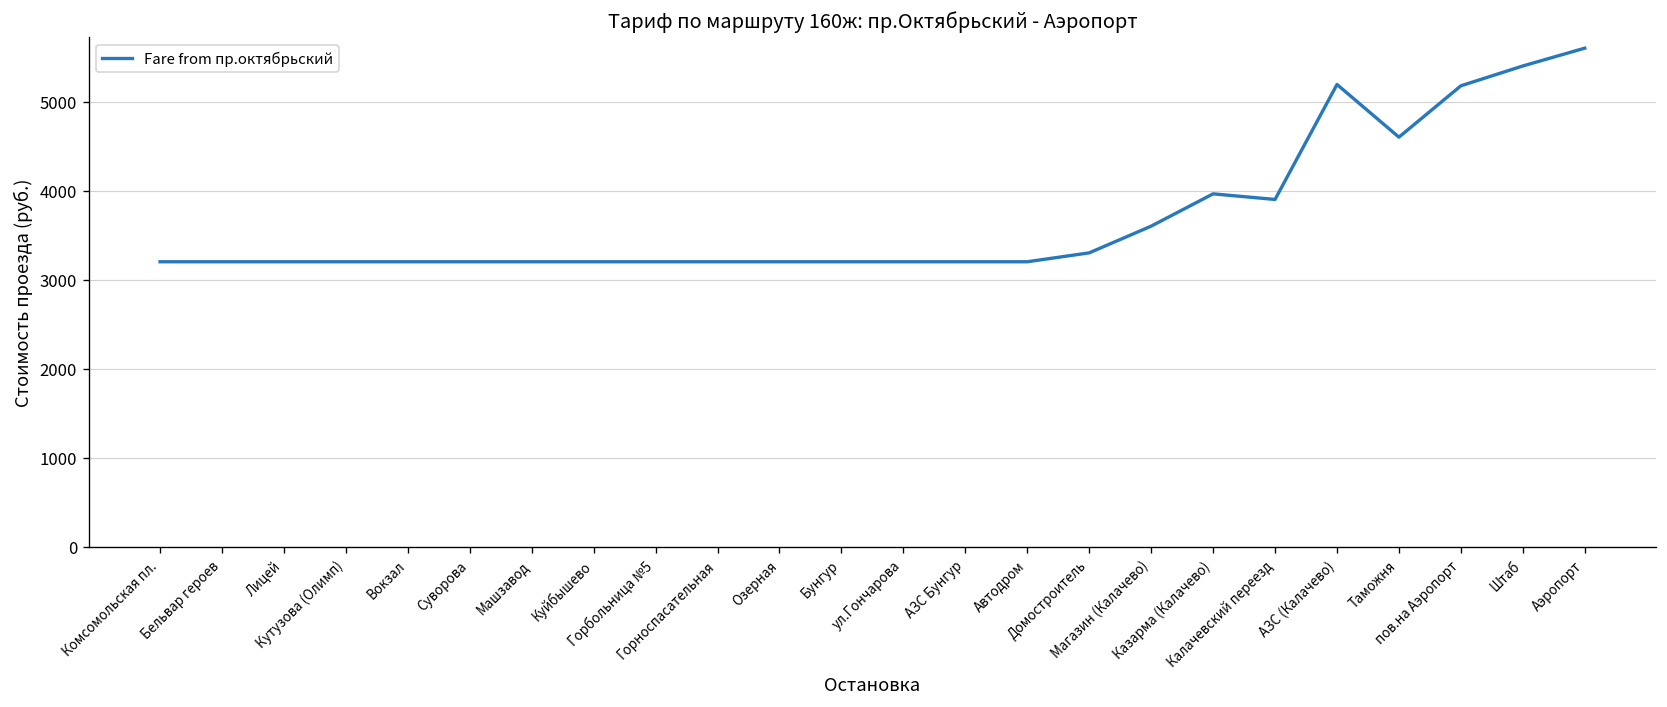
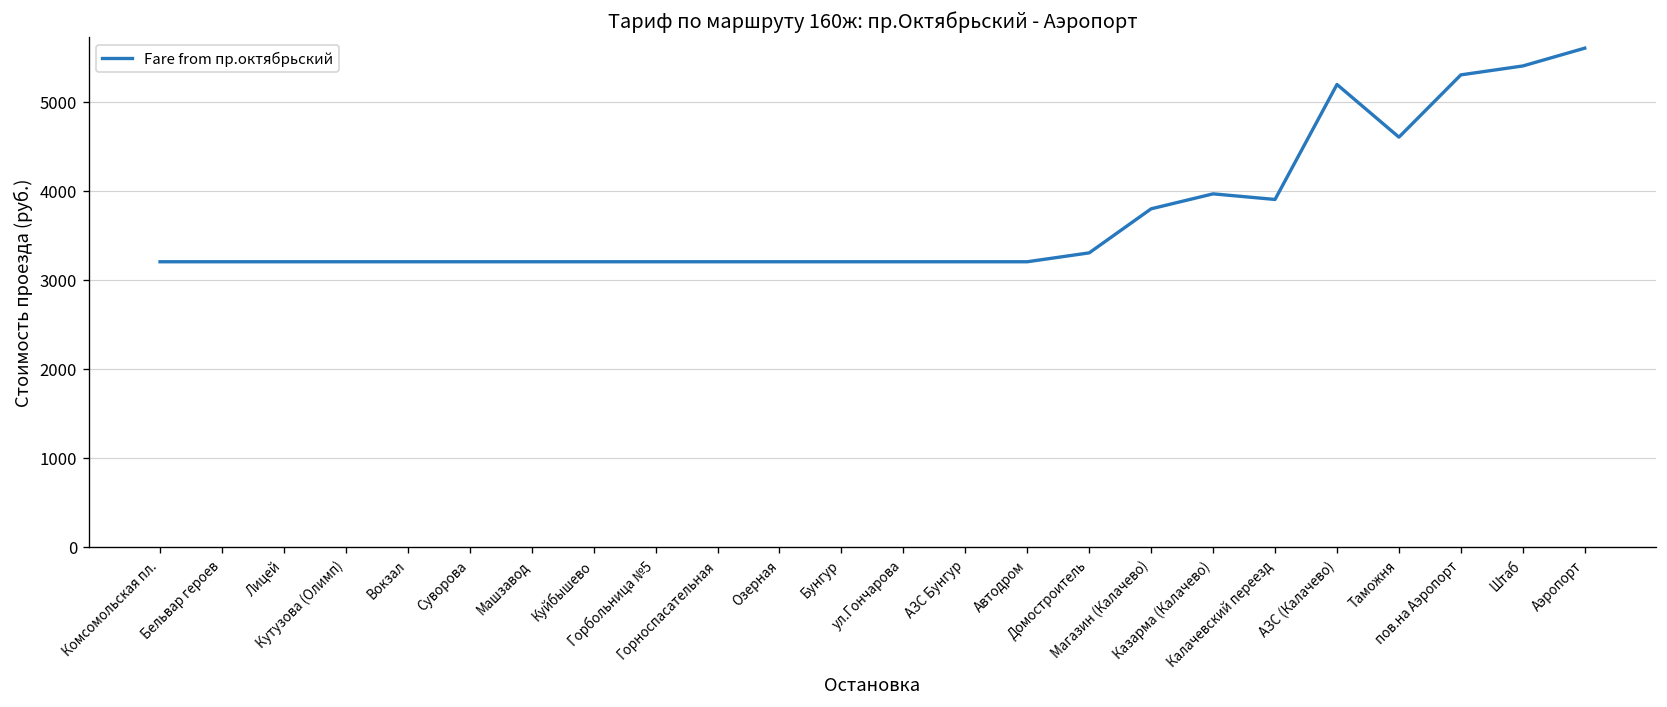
Магазин (Калачево): 3600 -> 3800
пов.на Аэропорт: 5200 -> 5300
